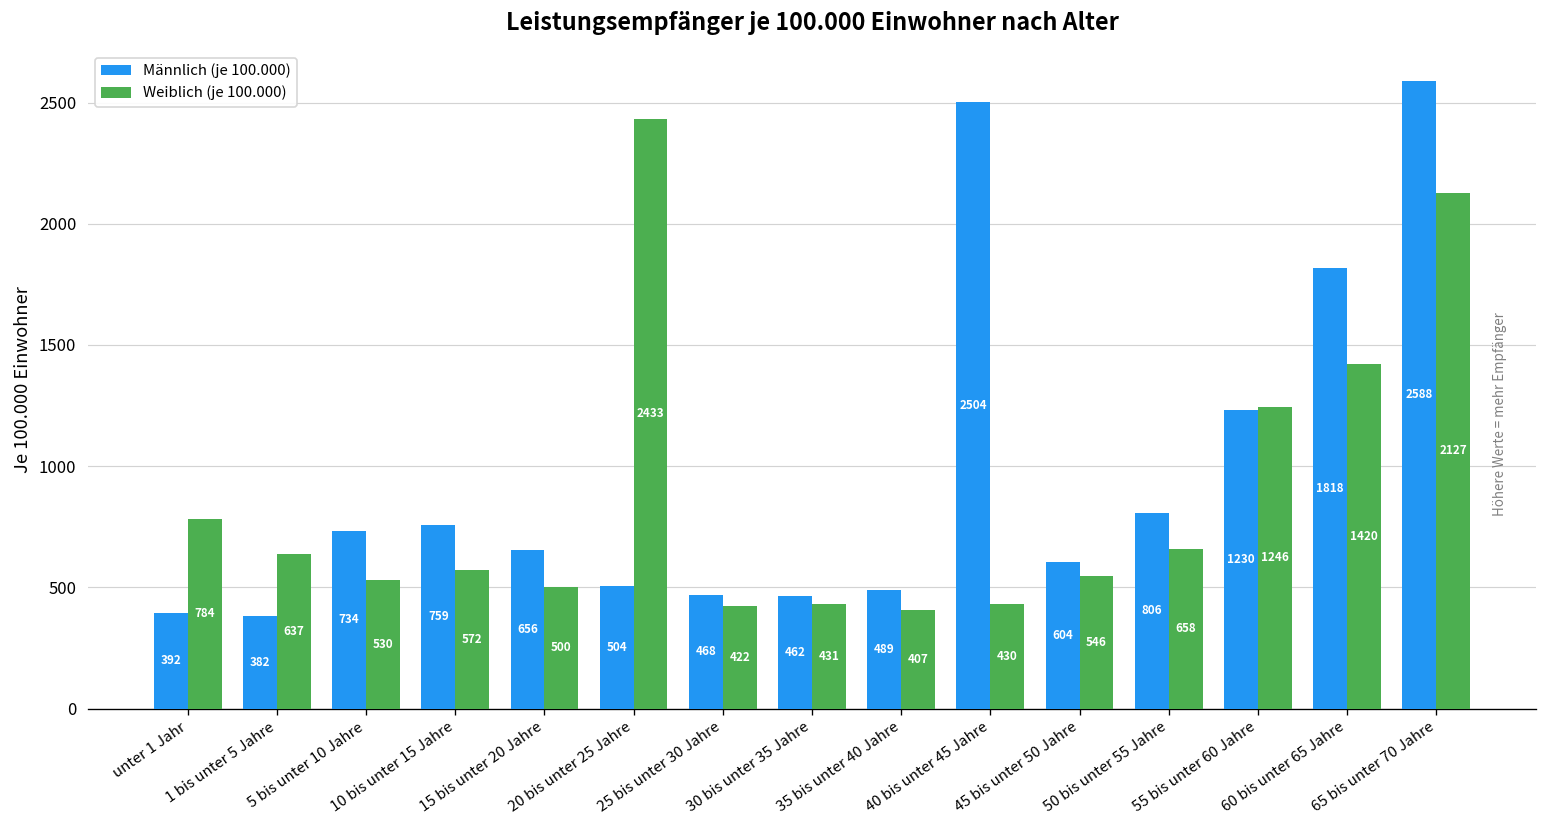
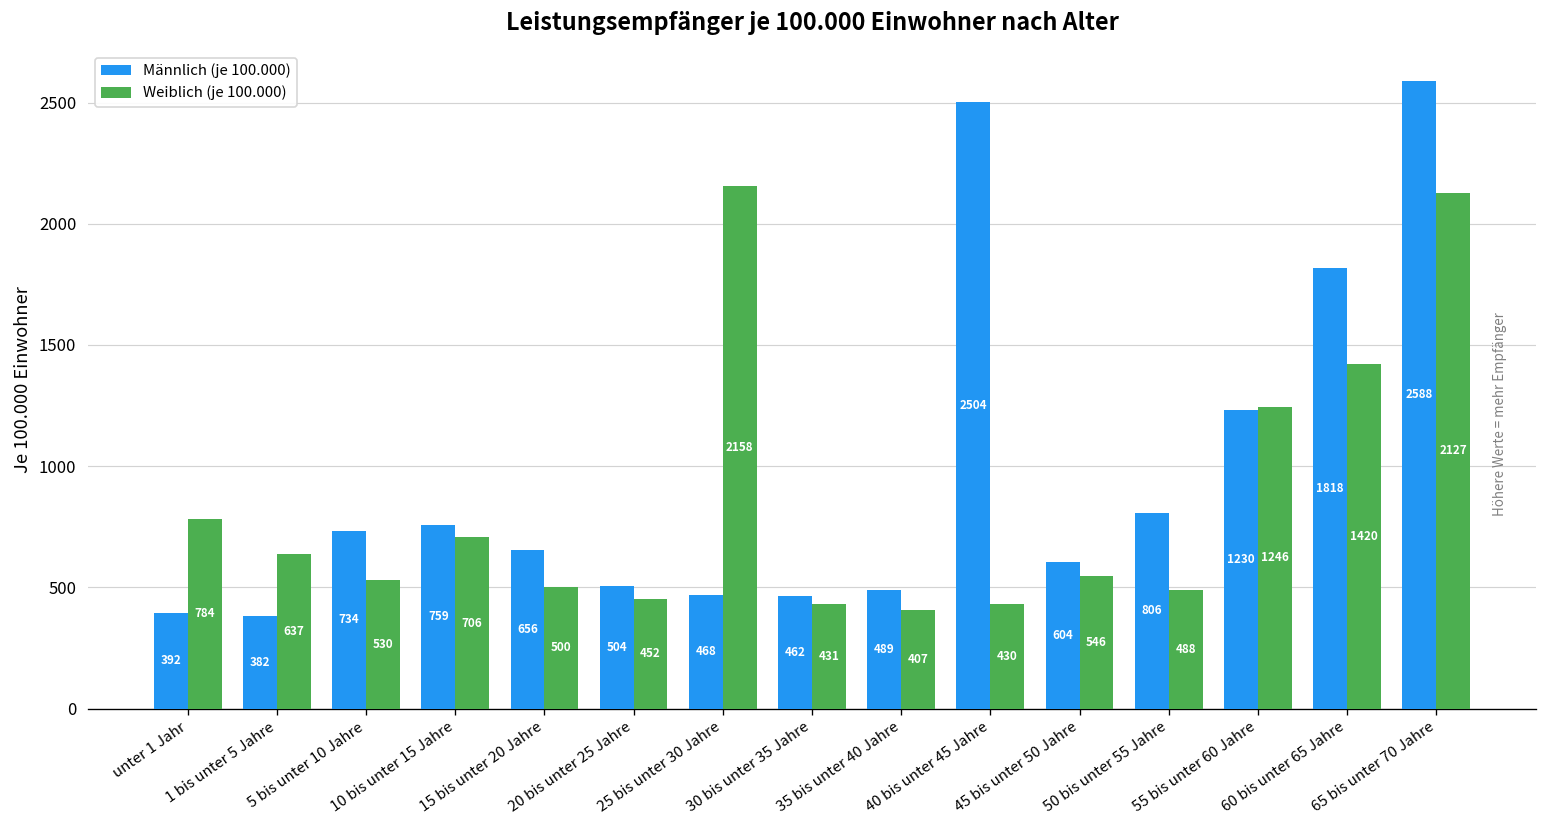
Weiblich (je 100.000), 10 bis unter 15 Jahre: 572 -> 706
Weiblich (je 100.000), 20 bis unter 25 Jahre: 2433 -> 452
Weiblich (je 100.000), 25 bis unter 30 Jahre: 422 -> 2158
Weiblich (je 100.000), 50 bis unter 55 Jahre: 658 -> 488
